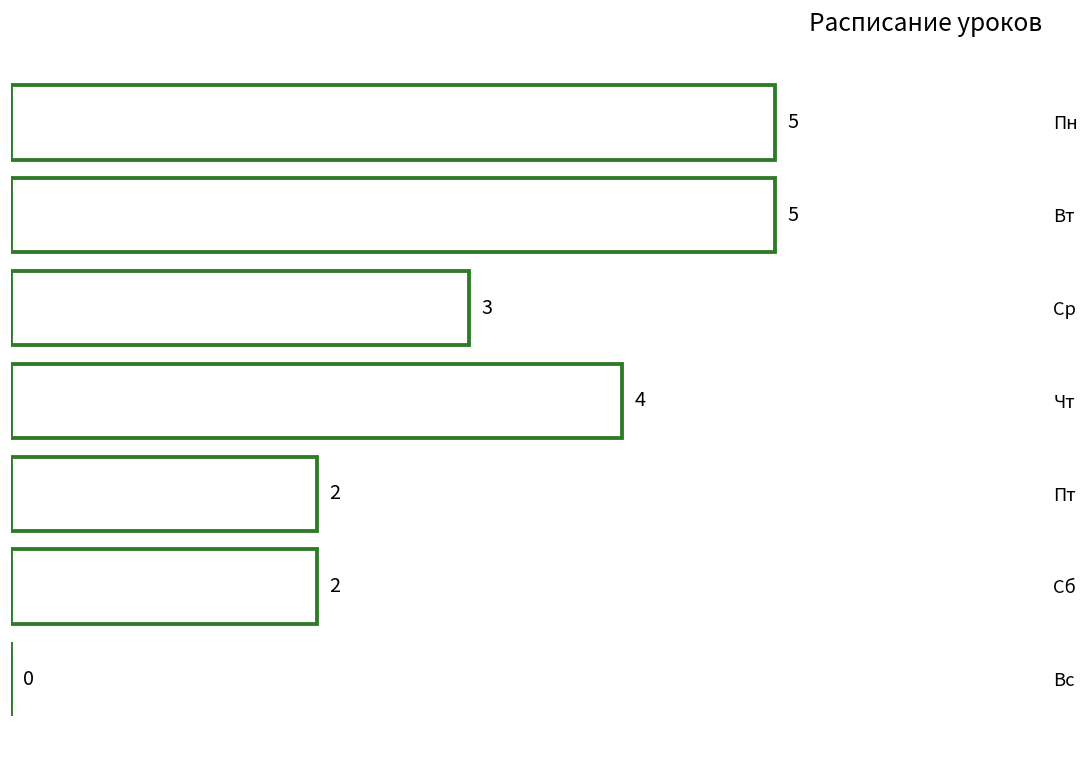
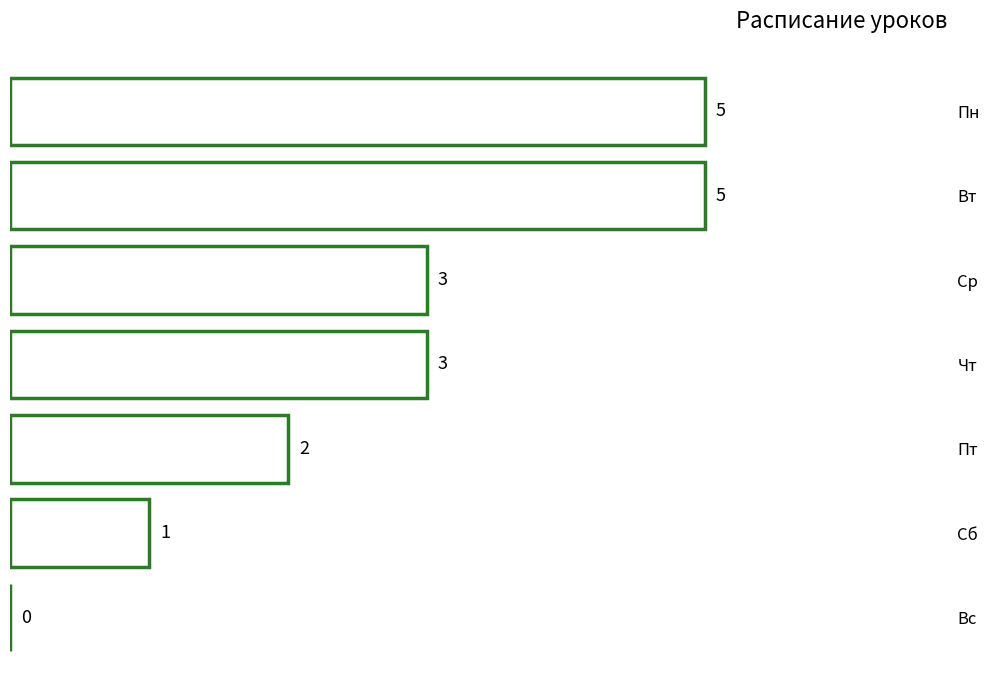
Чт: 4 -> 3
Сб: 2 -> 1
